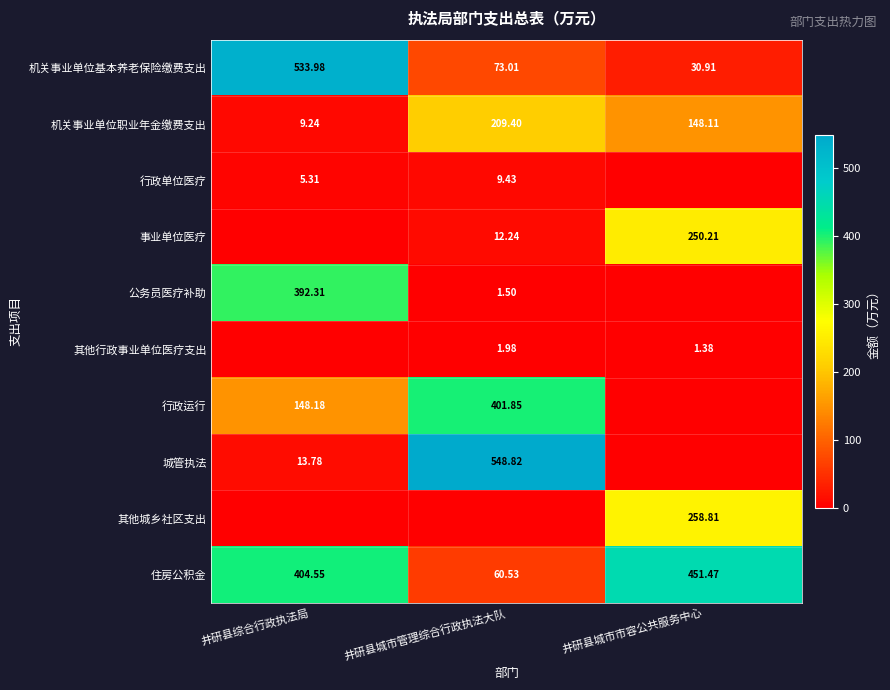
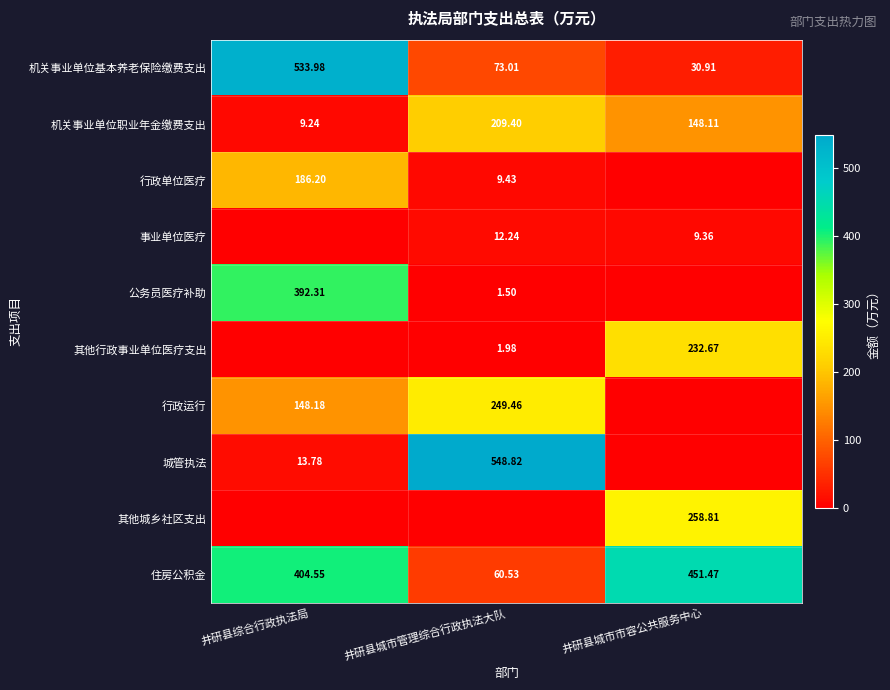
行政单位医疗, 井研县综合行政执法局: 5.31 -> 186.20
事业单位医疗, 井研县城市市容公共服务中心: 250.21 -> 9.36
其他行政事业单位医疗支出, 井研县城市市容公共服务中心: 1.38 -> 232.67
行政运行, 井研县城市管理综合行政执法大队: 401.85 -> 249.46
